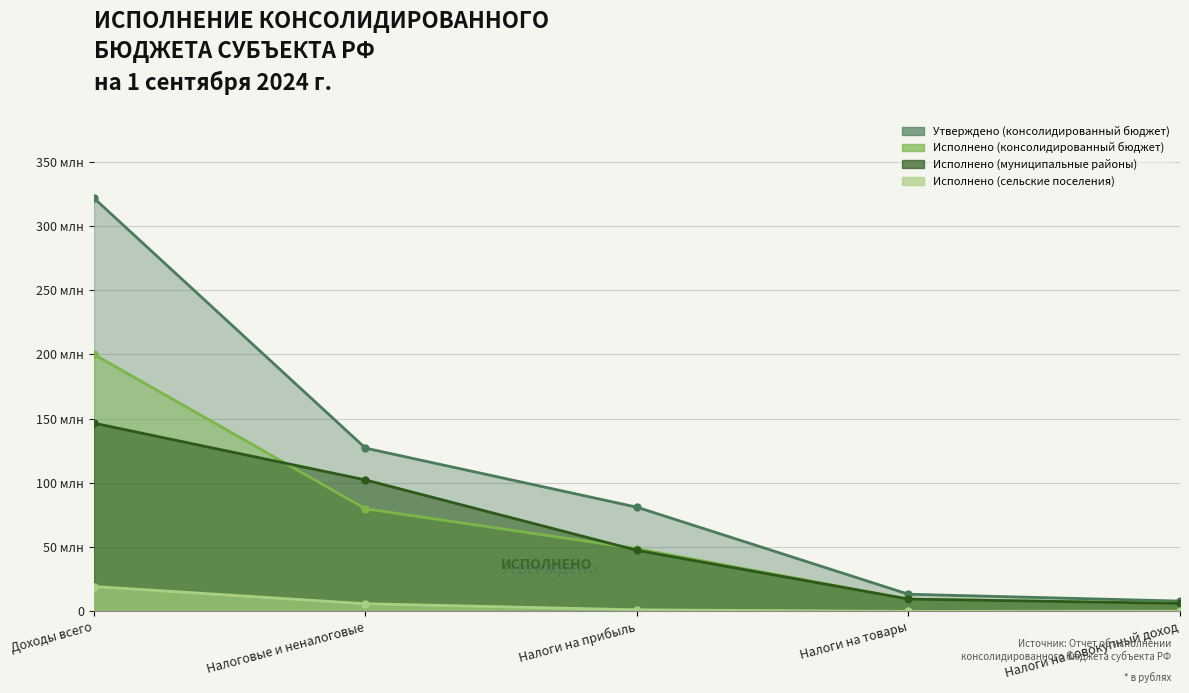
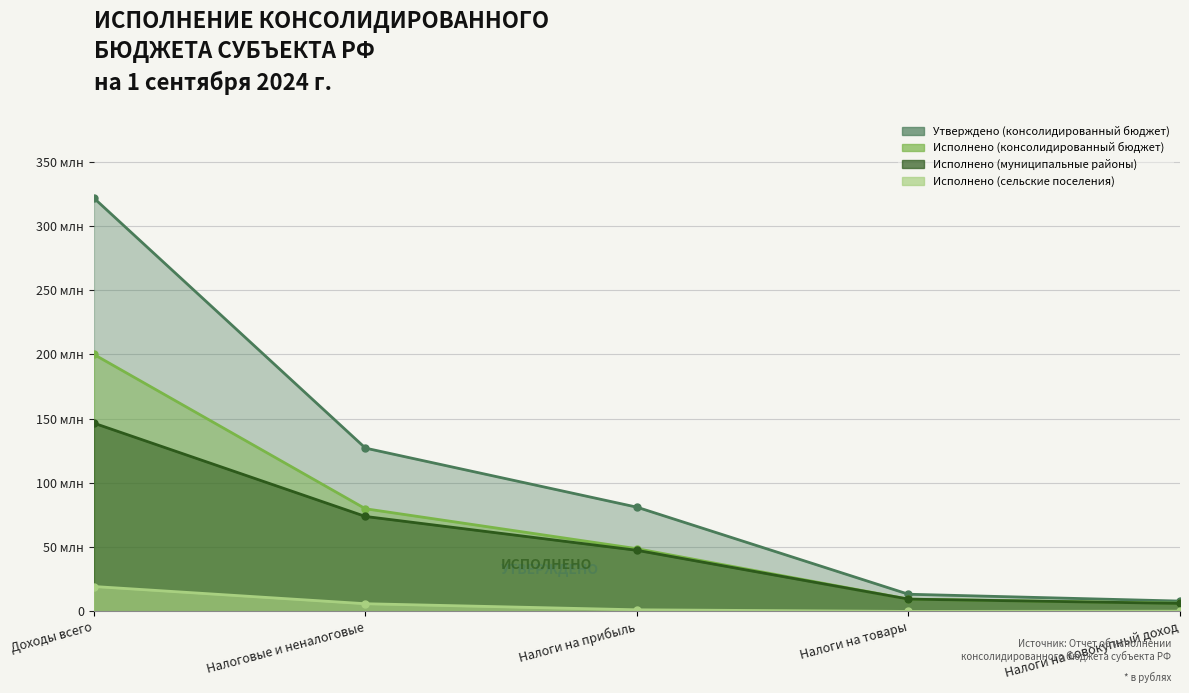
Исполнено (муниципальные районы), Налоговые и неналоговые: 102 млн -> 74 млн
